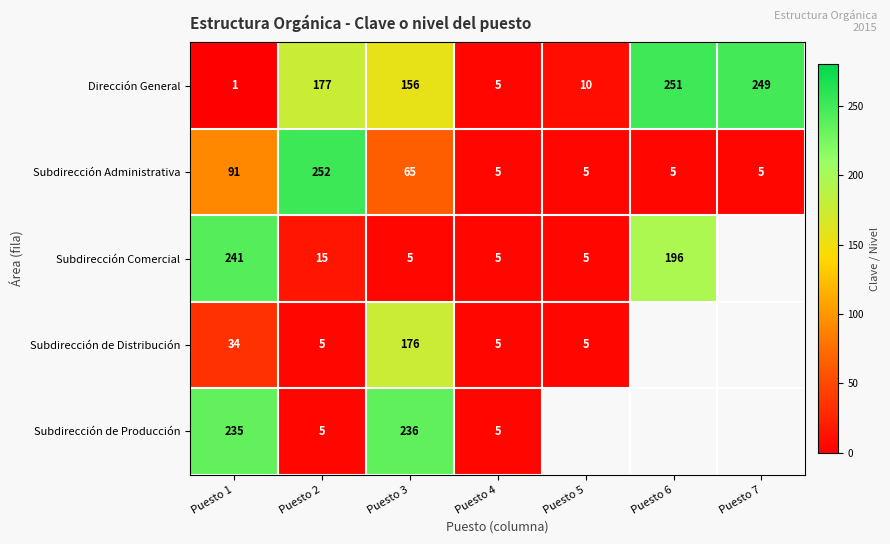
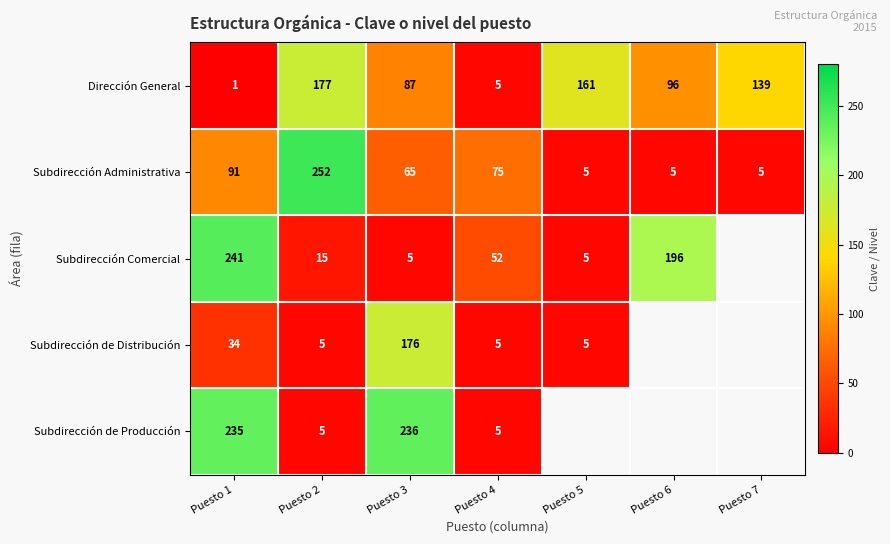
Dirección General, Puesto 3: 156 -> 87
Dirección General, Puesto 5: 10 -> 161
Dirección General, Puesto 6: 251 -> 96
Dirección General, Puesto 7: 249 -> 139
Subdirección Administrativa, Puesto 4: 5 -> 75
Subdirección Comercial, Puesto 4: 5 -> 52
